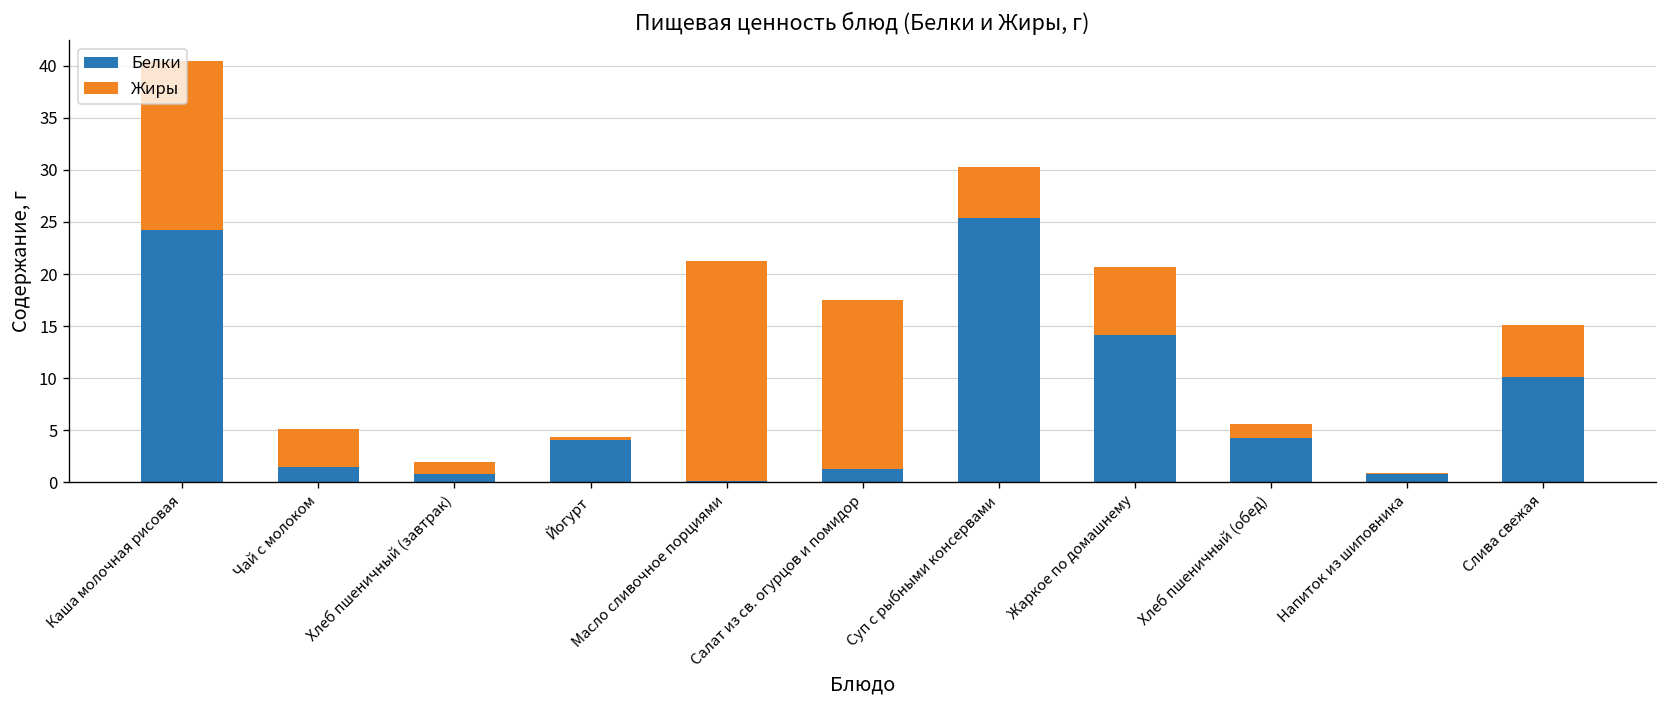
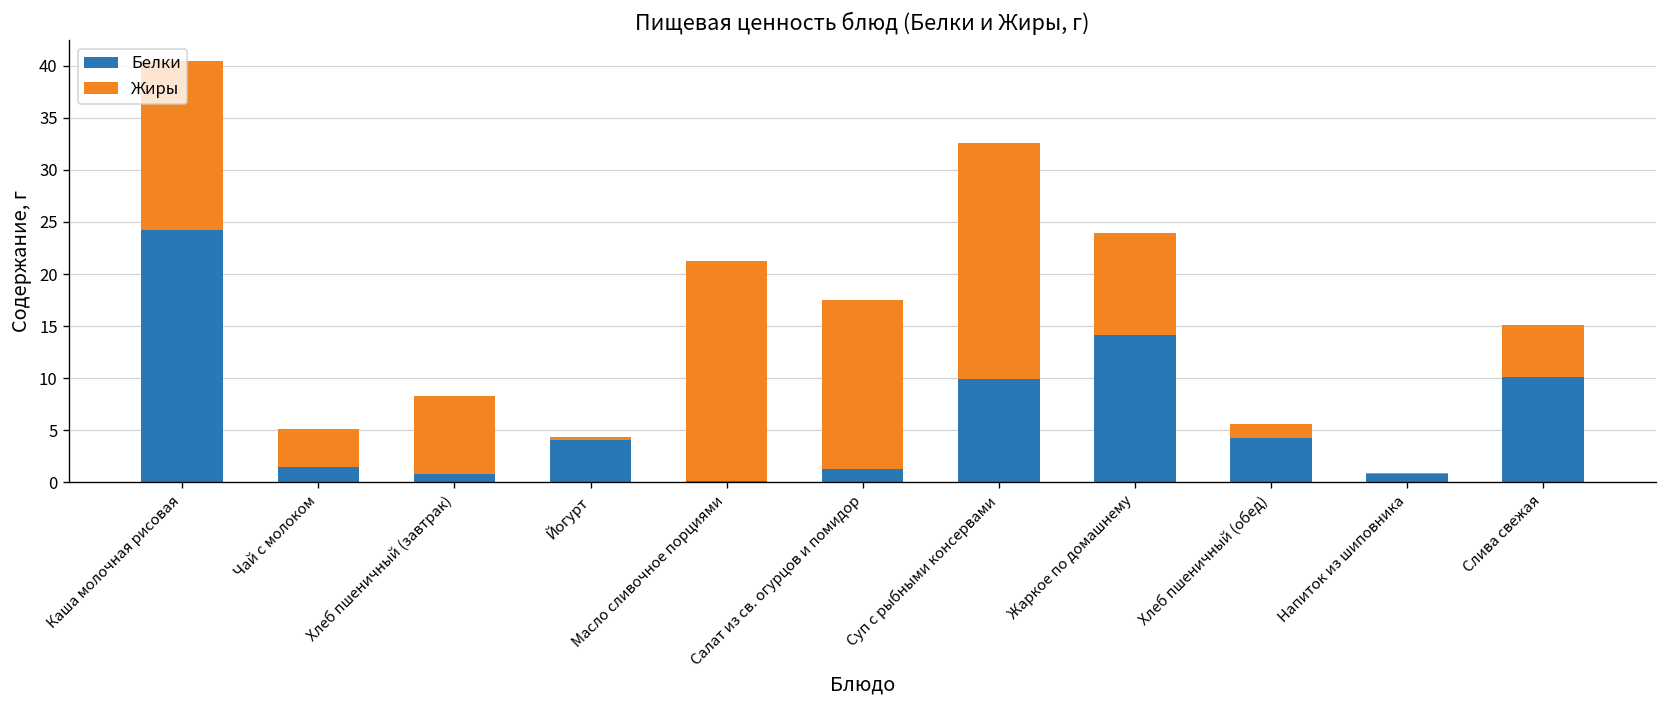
Жиры, Хлеб пшеничный (завтрак): 1 -> 7
Белки, Суп с рыбными консервами: 25 -> 10
Жиры, Суп с рыбными консервами: 5 -> 23
Жиры, Жаркое по домашнему: 7 -> 10
